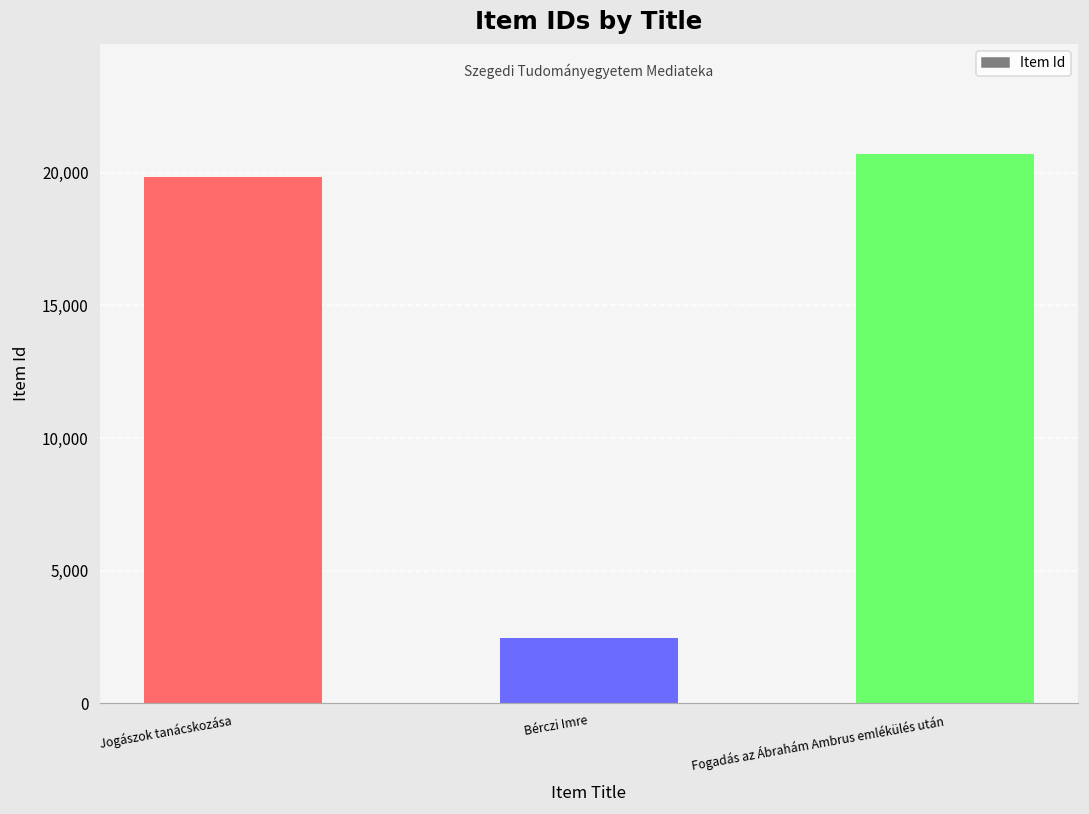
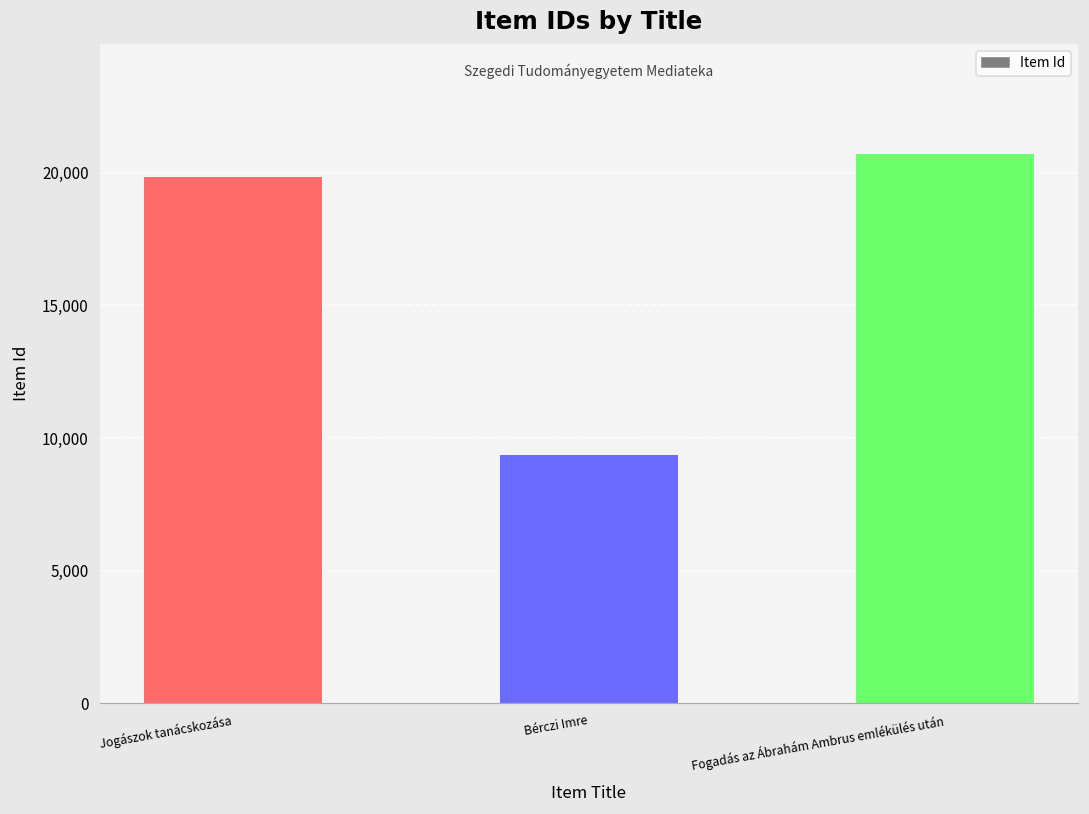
Bérczi Imre: 2,500 -> 9,300
